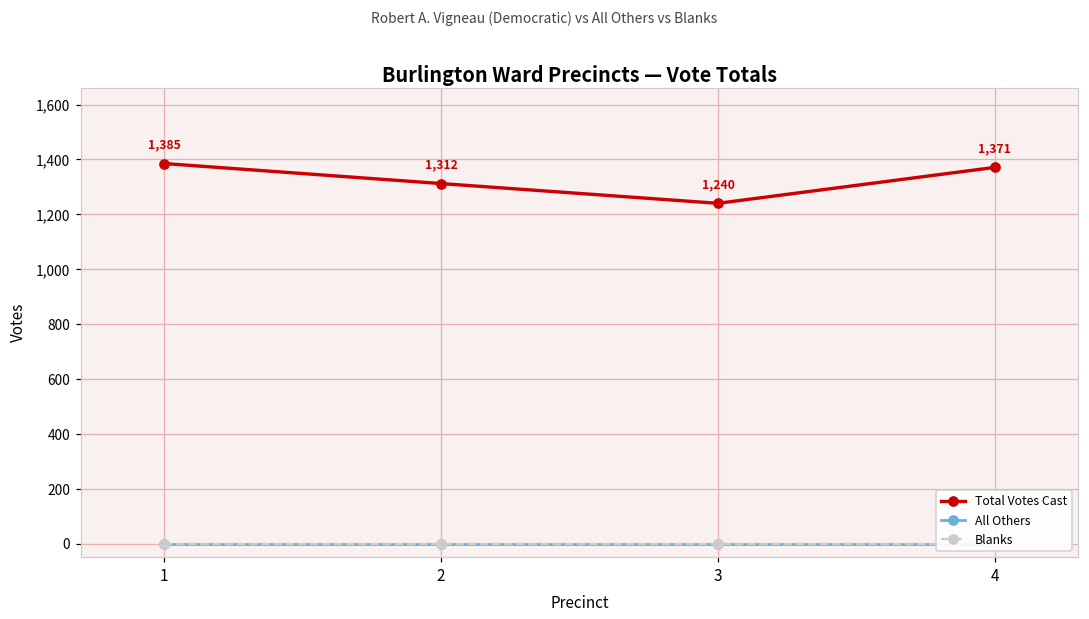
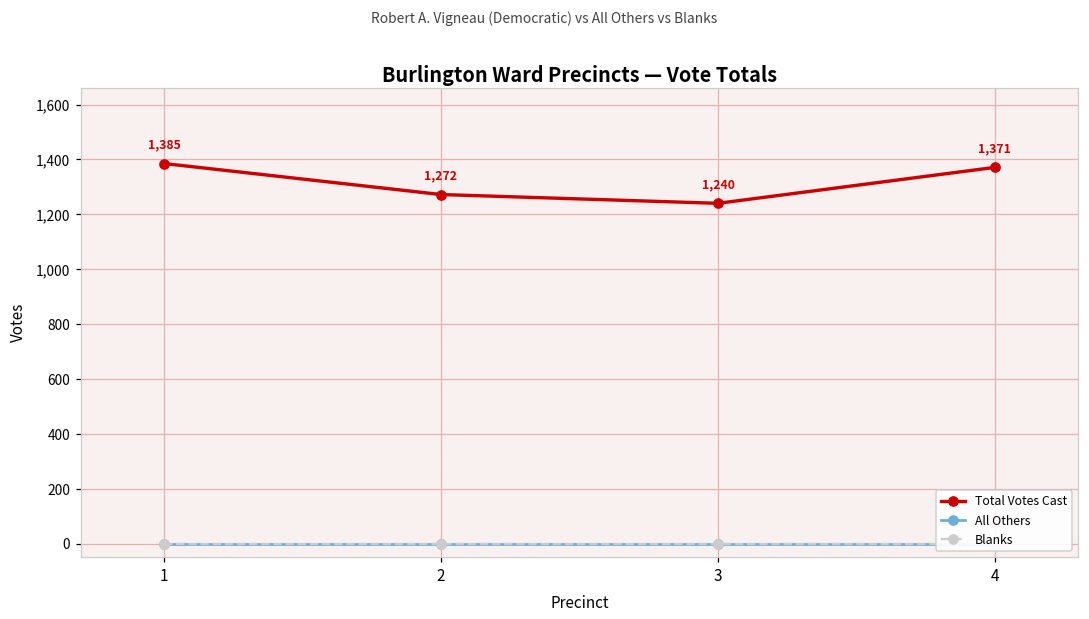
Total Votes Cast, 2: 1,312 -> 1,272
